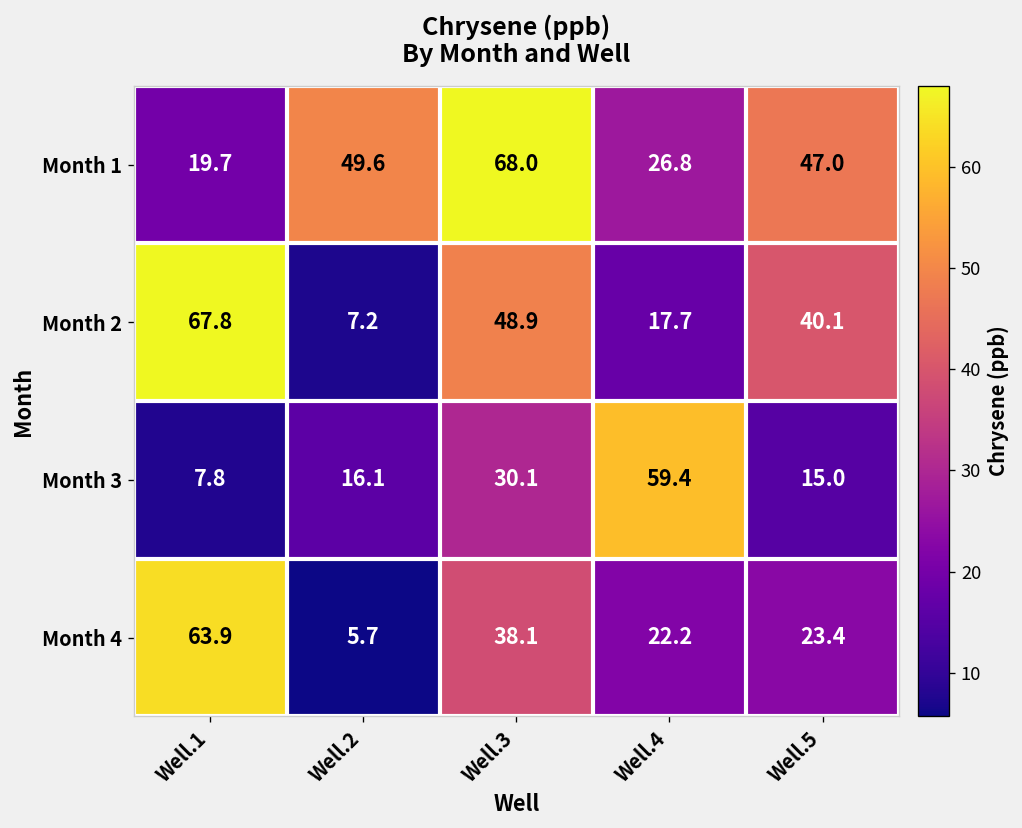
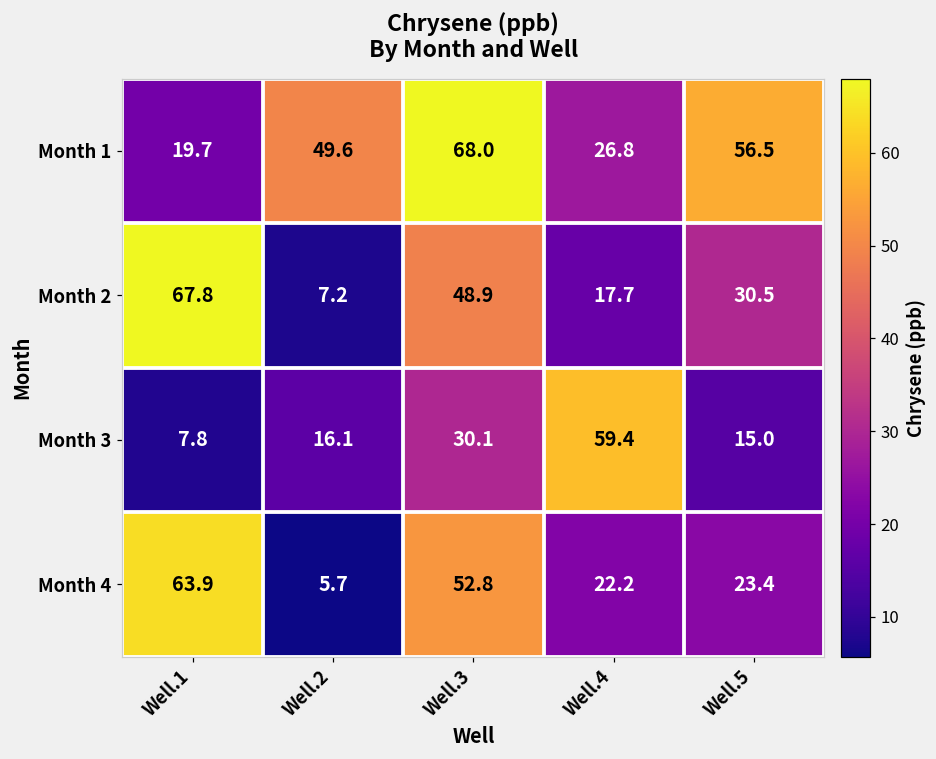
Month 1, Well.5: 47.0 -> 56.5
Month 2, Well.5: 40.1 -> 30.5
Month 4, Well.3: 38.1 -> 52.8
